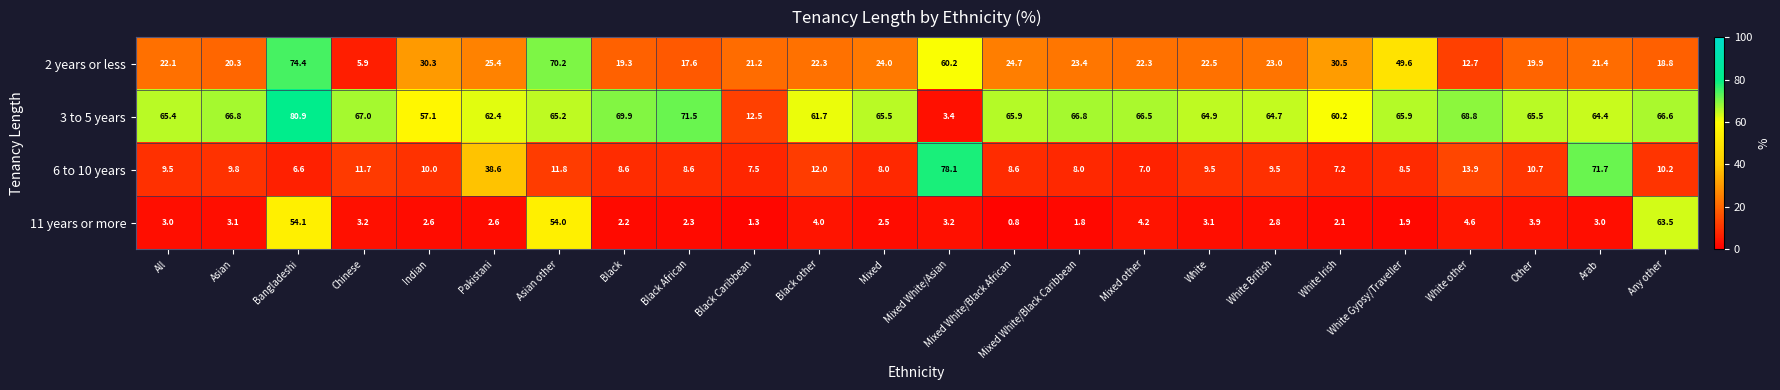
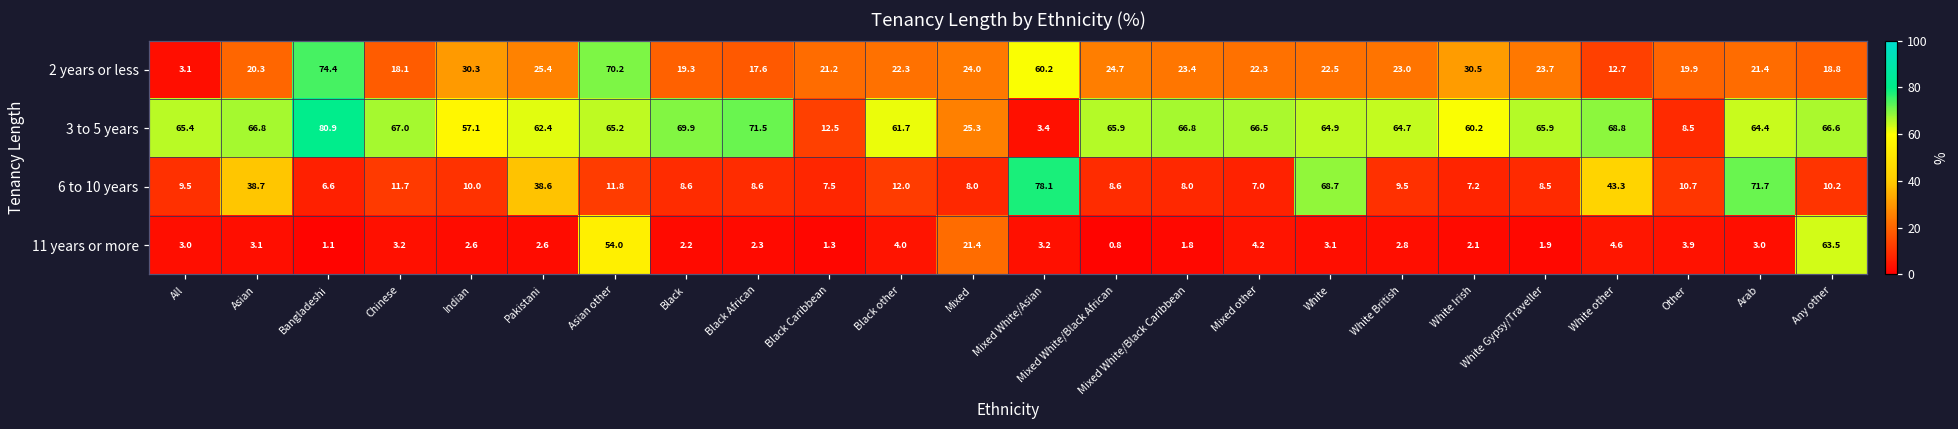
2 years or less, All: 22.1 -> 3.1
2 years or less, Chinese: 5.9 -> 18.1
2 years or less, White Gypsy/Traveller: 49.6 -> 23.7
3 to 5 years, Mixed: 65.5 -> 25.3
3 to 5 years, Other: 65.5 -> 8.5
6 to 10 years, Asian: 9.8 -> 38.7
6 to 10 years, White: 9.5 -> 68.7
6 to 10 years, White other: 13.9 -> 43.3
11 years or more, Bangladeshi: 54.1 -> 1.1
11 years or more, Mixed: 2.5 -> 21.4
